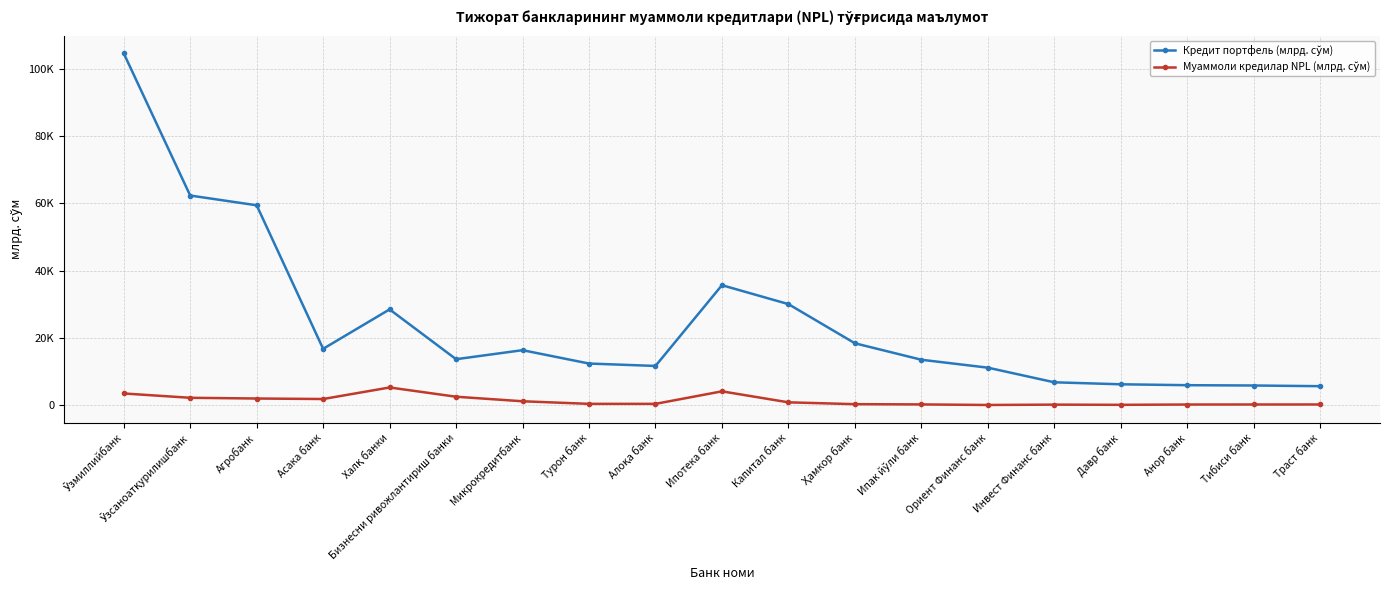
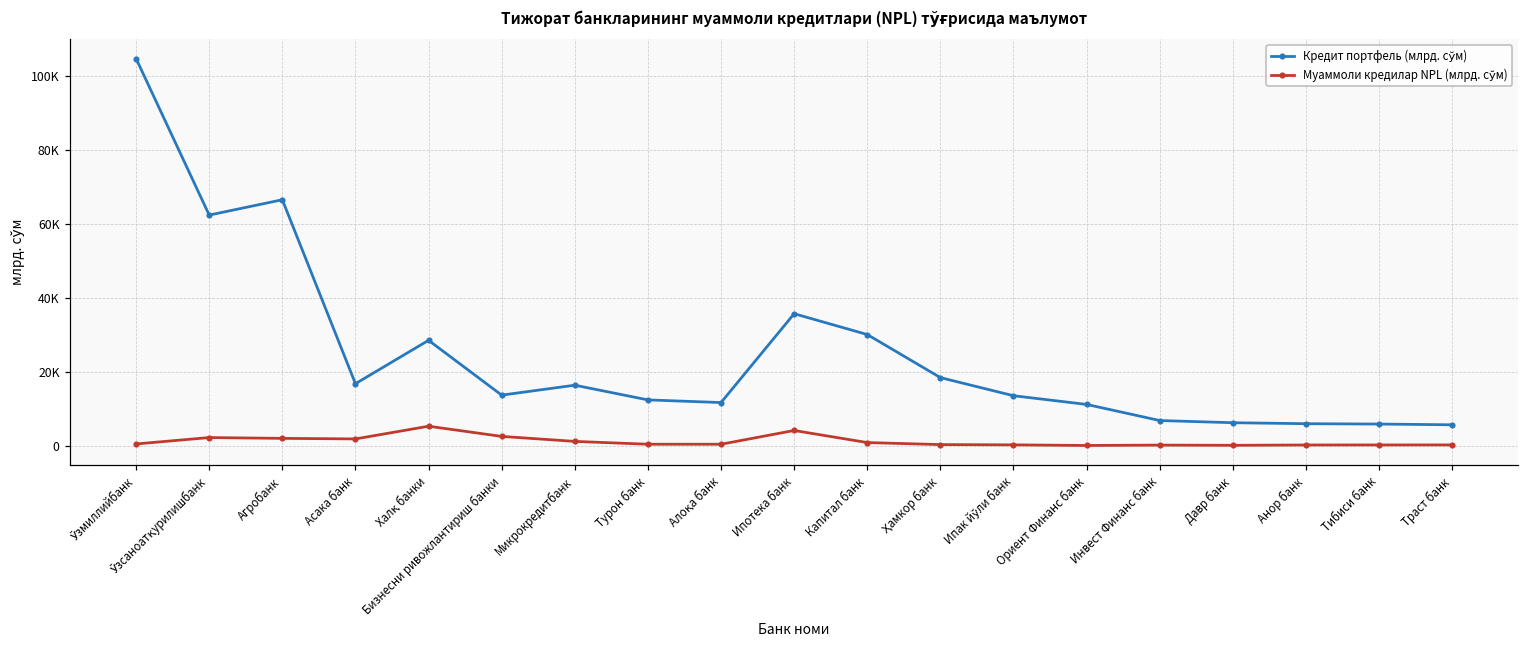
Муаммоли кредилар NPL (млрд. сўм), Ўзмиллийбанк: 3000 -> 0
Кредит портфель (млрд. сўм), Агробанк: 59000 -> 66000
